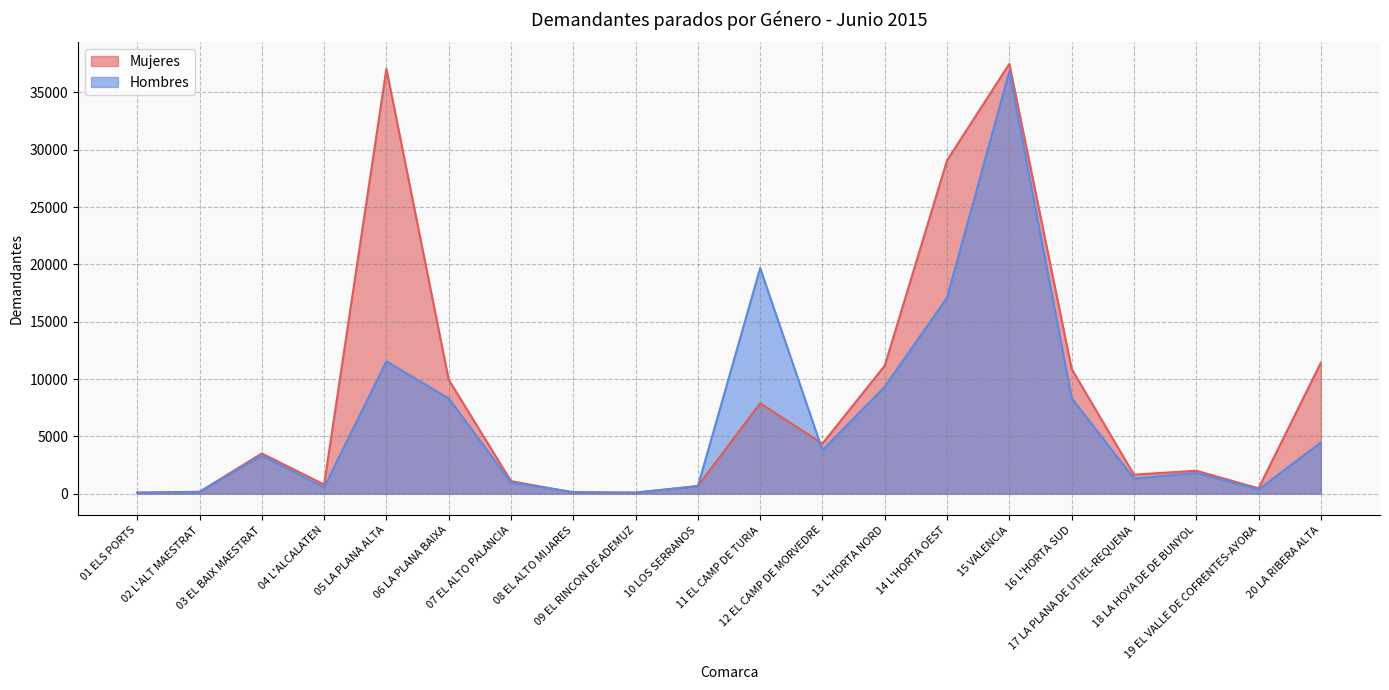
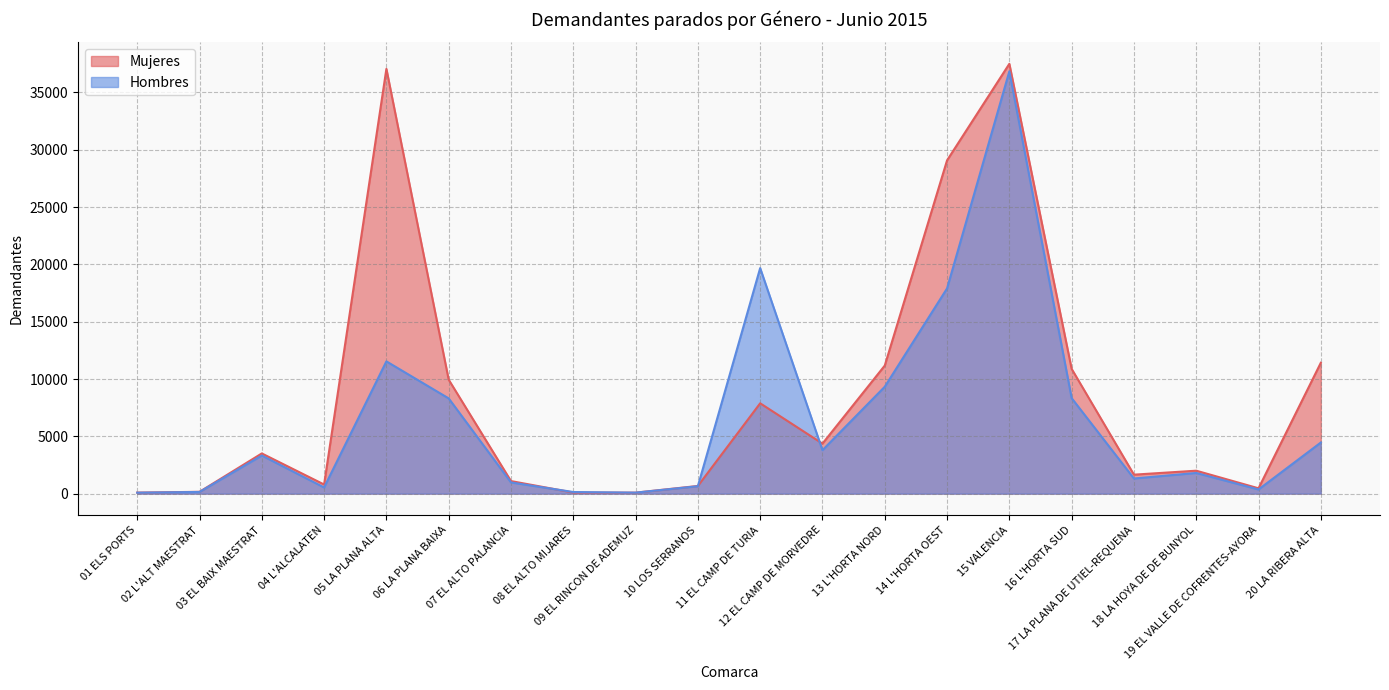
Hombres, 14 L'HORTA OEST: 17100 -> 17900
